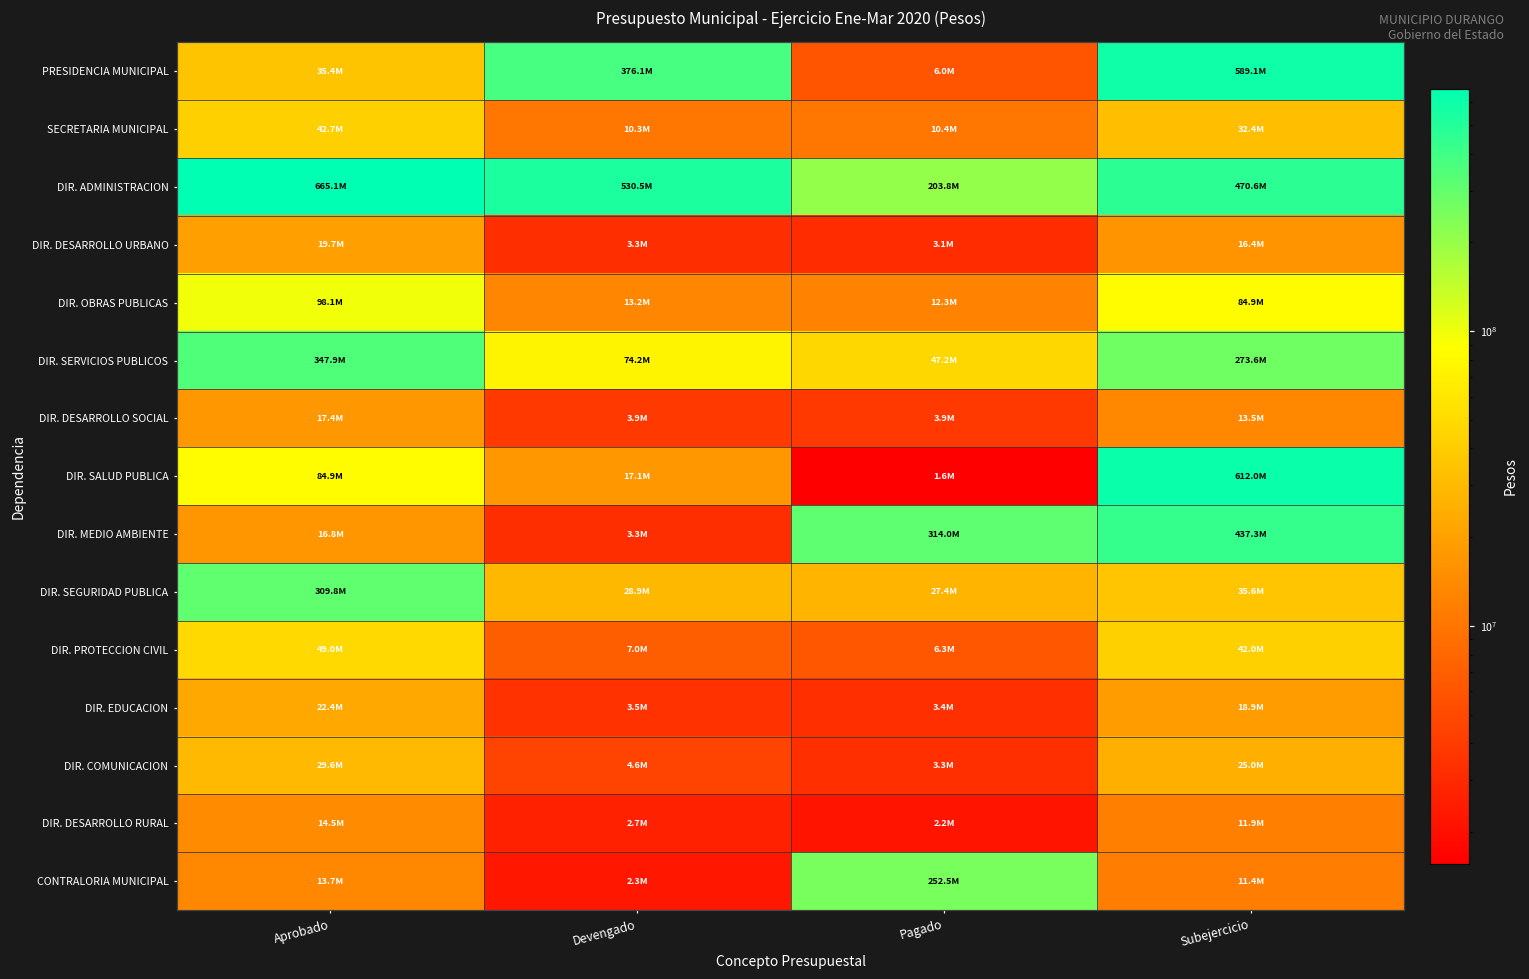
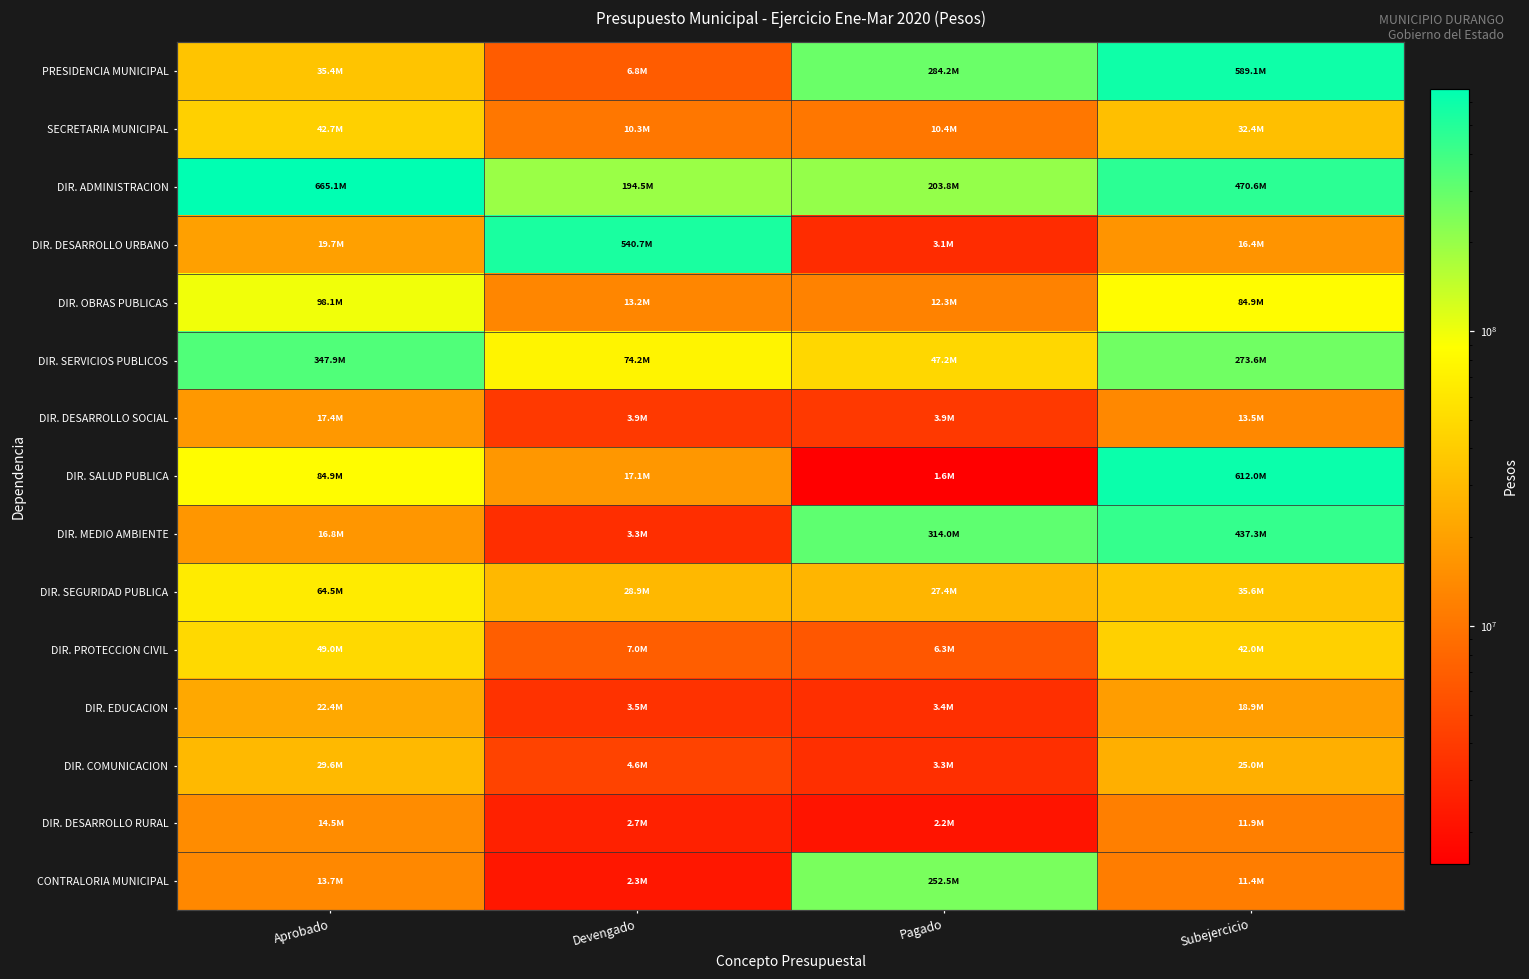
PRESIDENCIA MUNICIPAL, Devengado: 376.1M -> 6.8M
PRESIDENCIA MUNICIPAL, Pagado: 6.0M -> 284.2M
DIR. ADMINISTRACION, Devengado: 530.5M -> 194.5M
DIR. DESARROLLO URBANO, Devengado: 3.3M -> 540.7M
DIR. SEGURIDAD PUBLICA, Aprobado: 309.8M -> 64.5M
